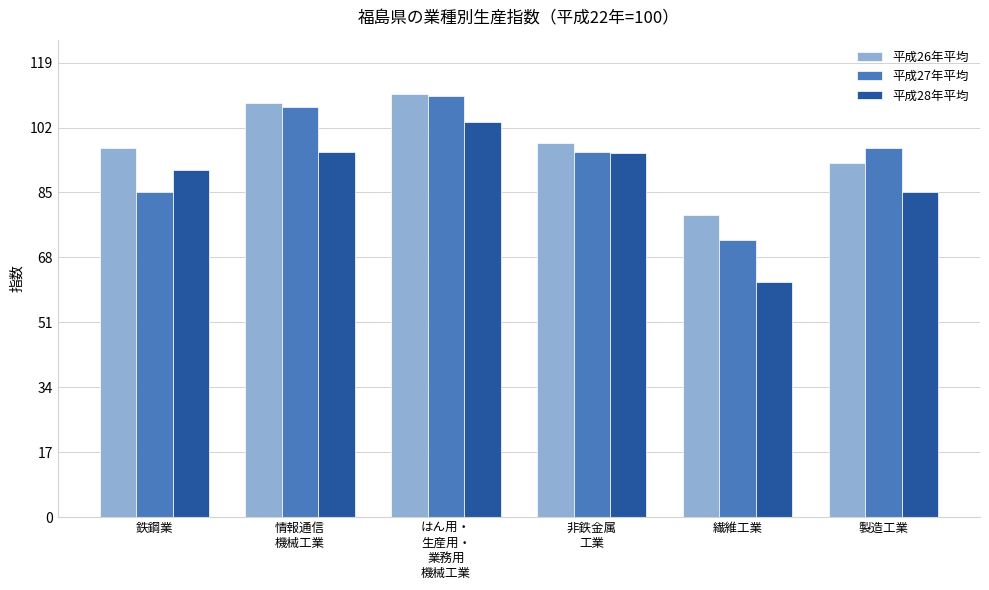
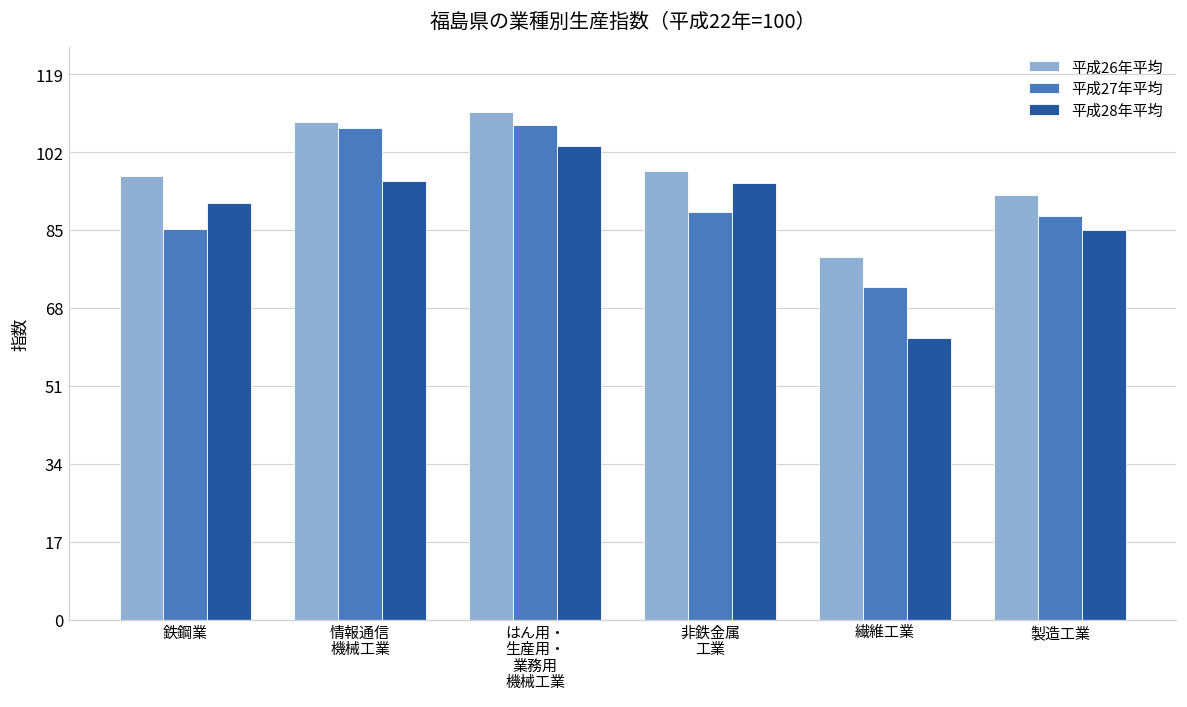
平成27年平均, はん用・ 生産用・ 業務用 機械工業: 110 -> 108
平成27年平均, 非鉄金属 工業: 96 -> 89
平成27年平均, 製造工業: 97 -> 88
